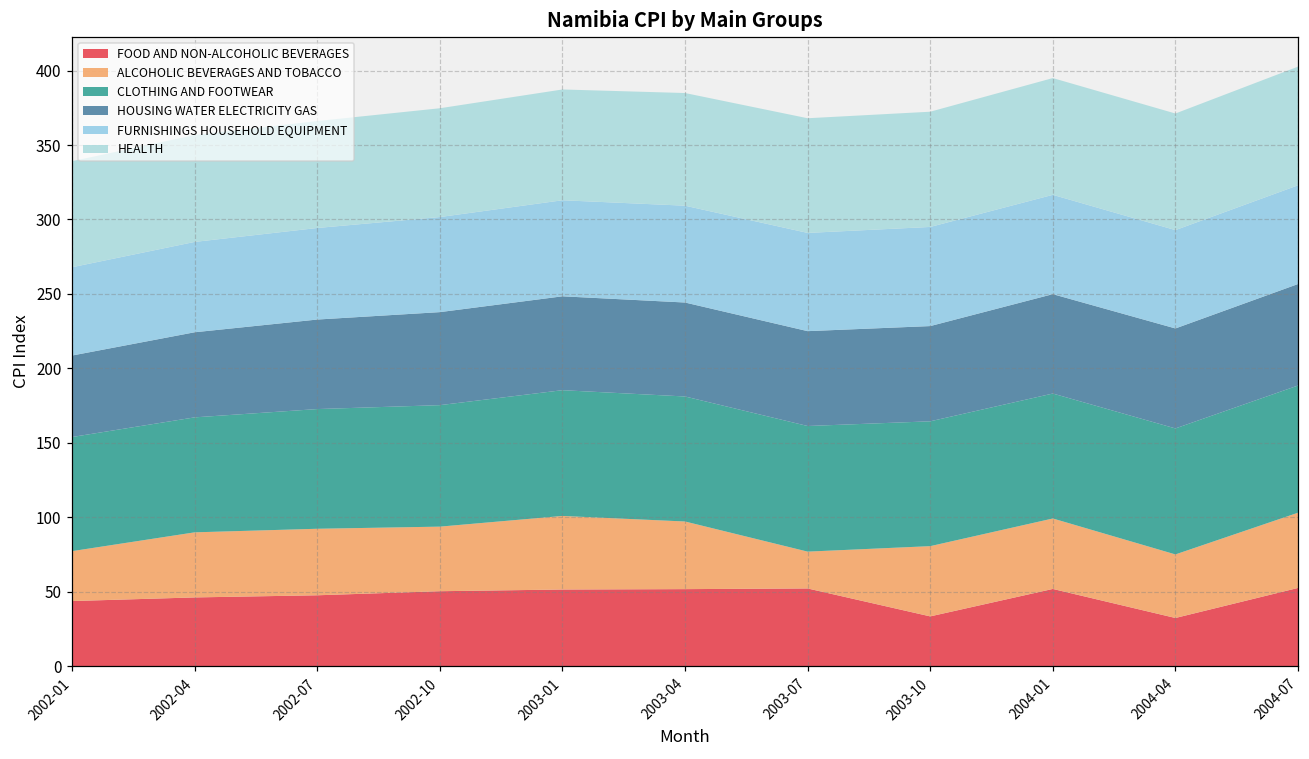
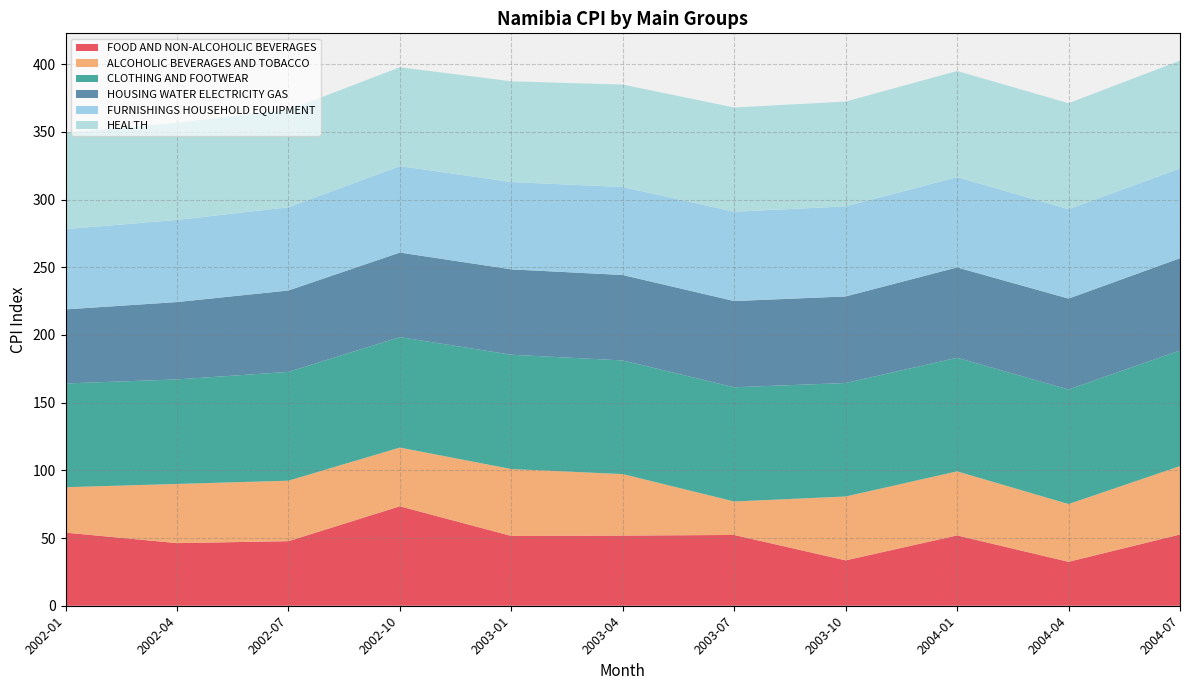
FOOD AND NON-ALCOHOLIC BEVERAGES, 2002-01: 44 -> 54
FOOD AND NON-ALCOHOLIC BEVERAGES, 2002-10: 50 -> 73
